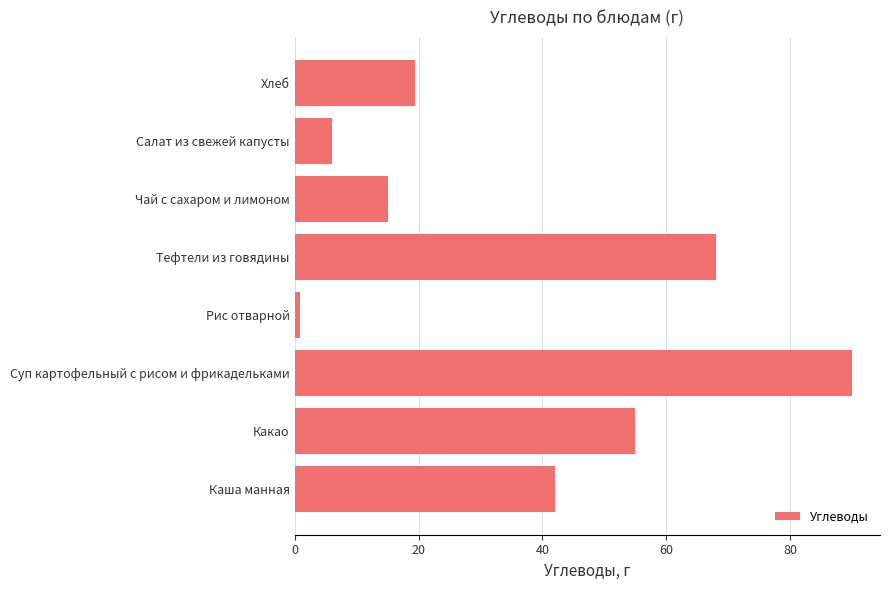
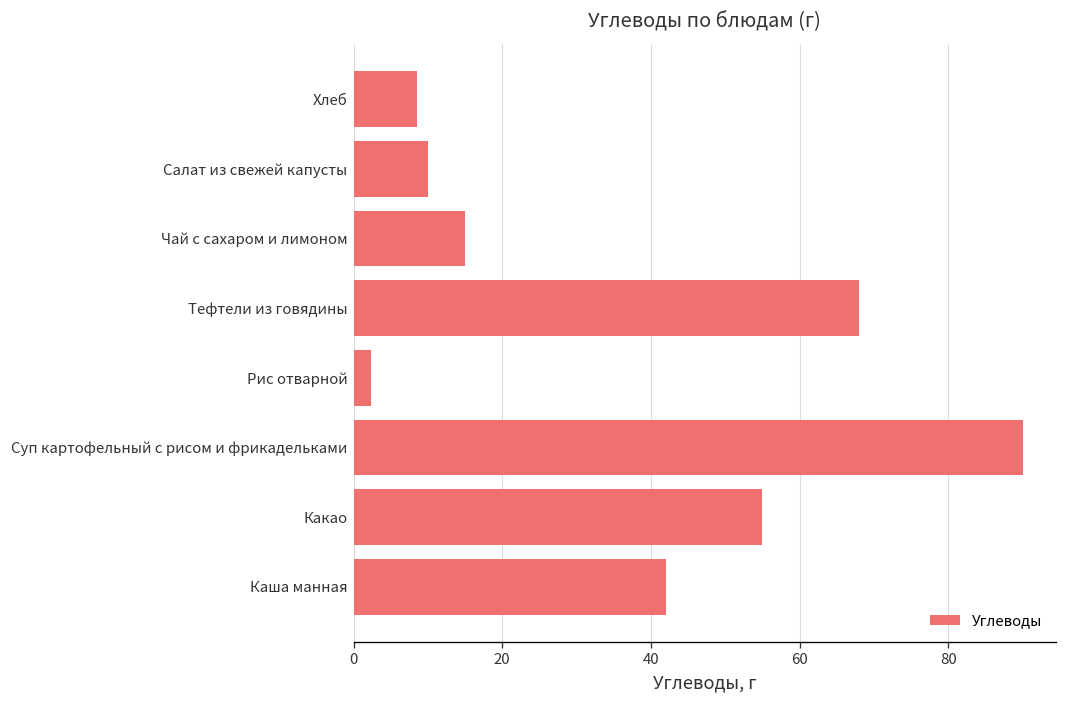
Хлеб: 19 -> 9
Салат из свежей капусты: 6 -> 10
Рис отварной: 1 -> 2
